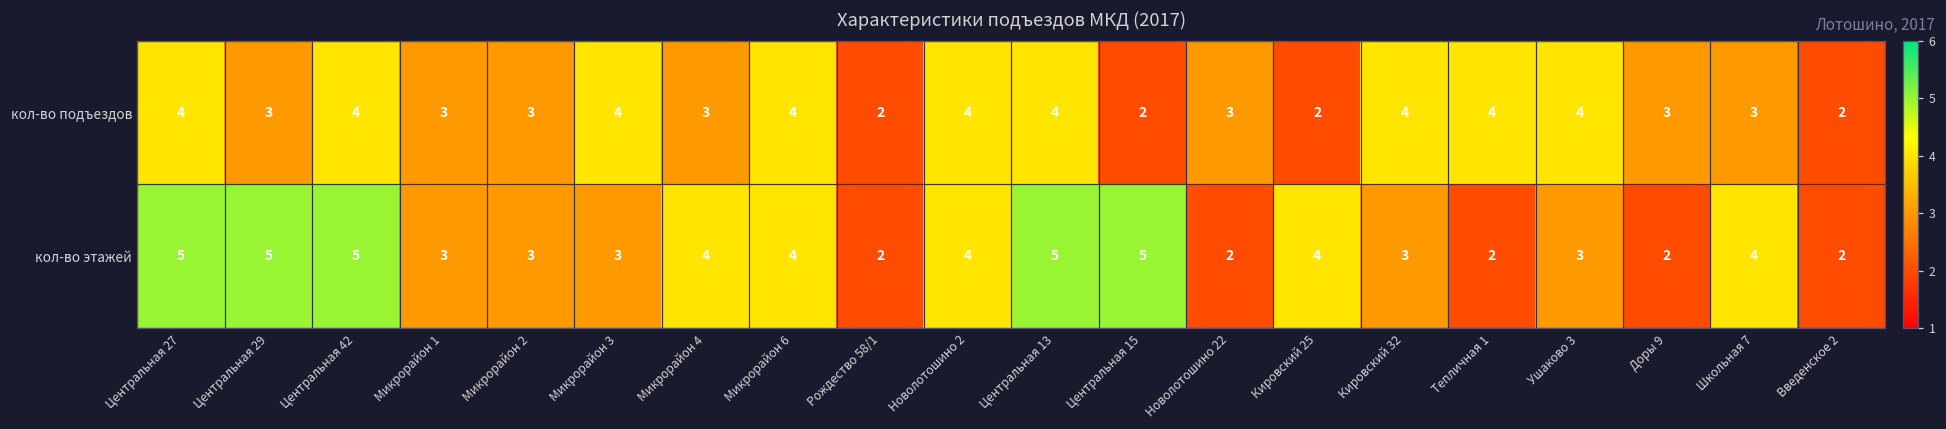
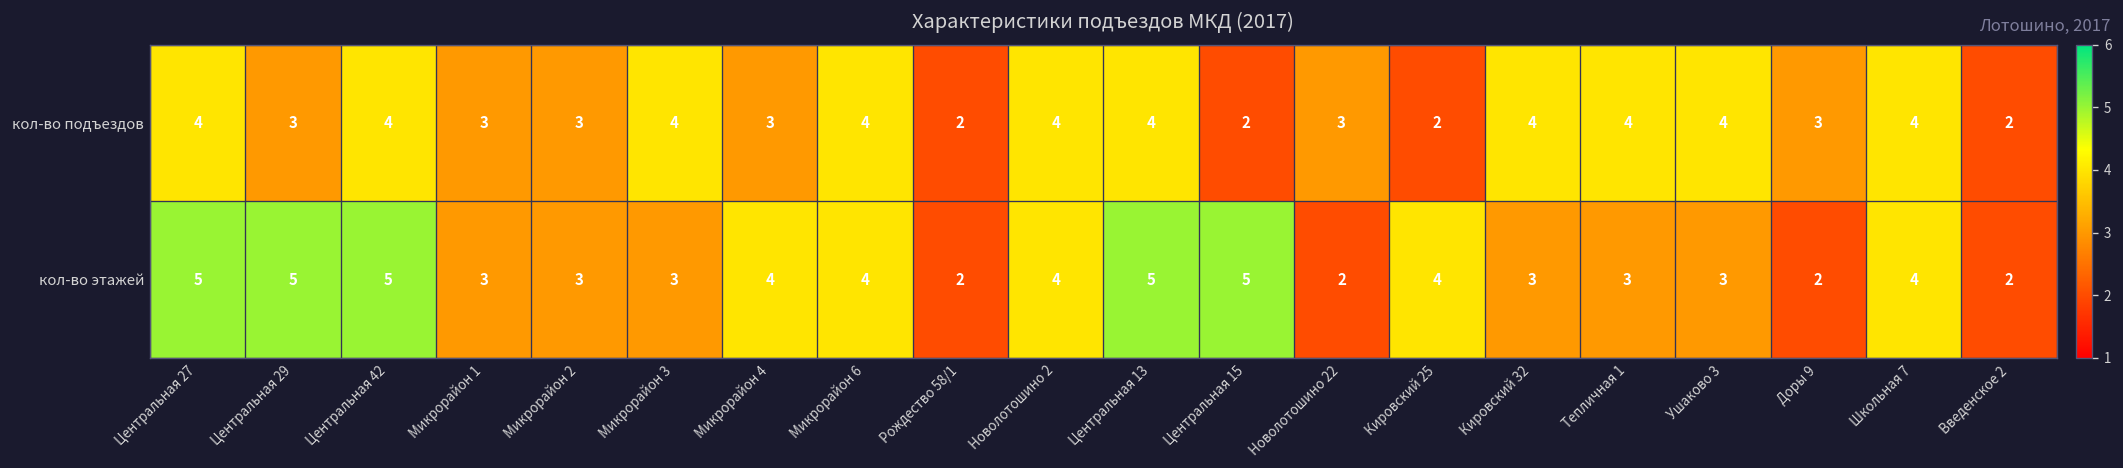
кол-во подъездов, Школьная 7: 3 -> 4
кол-во этажей, Тепличная 1: 2 -> 3
